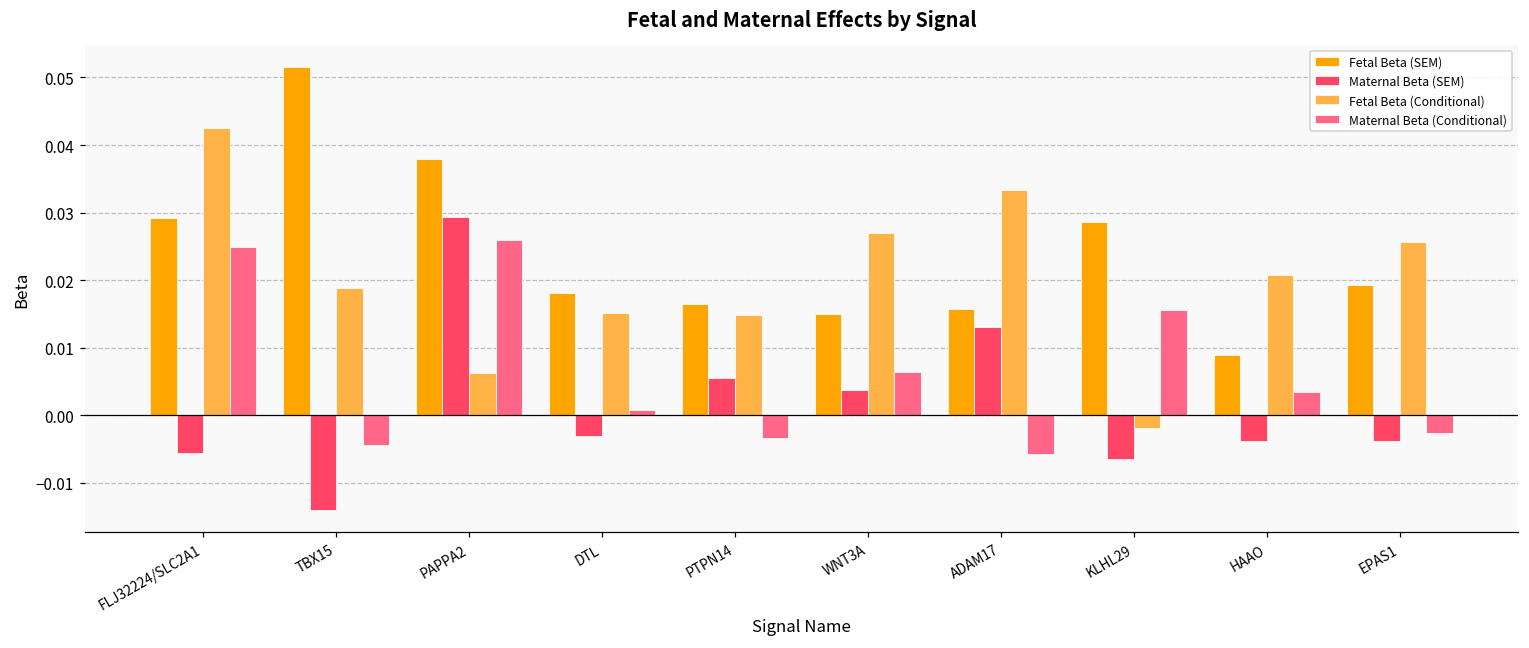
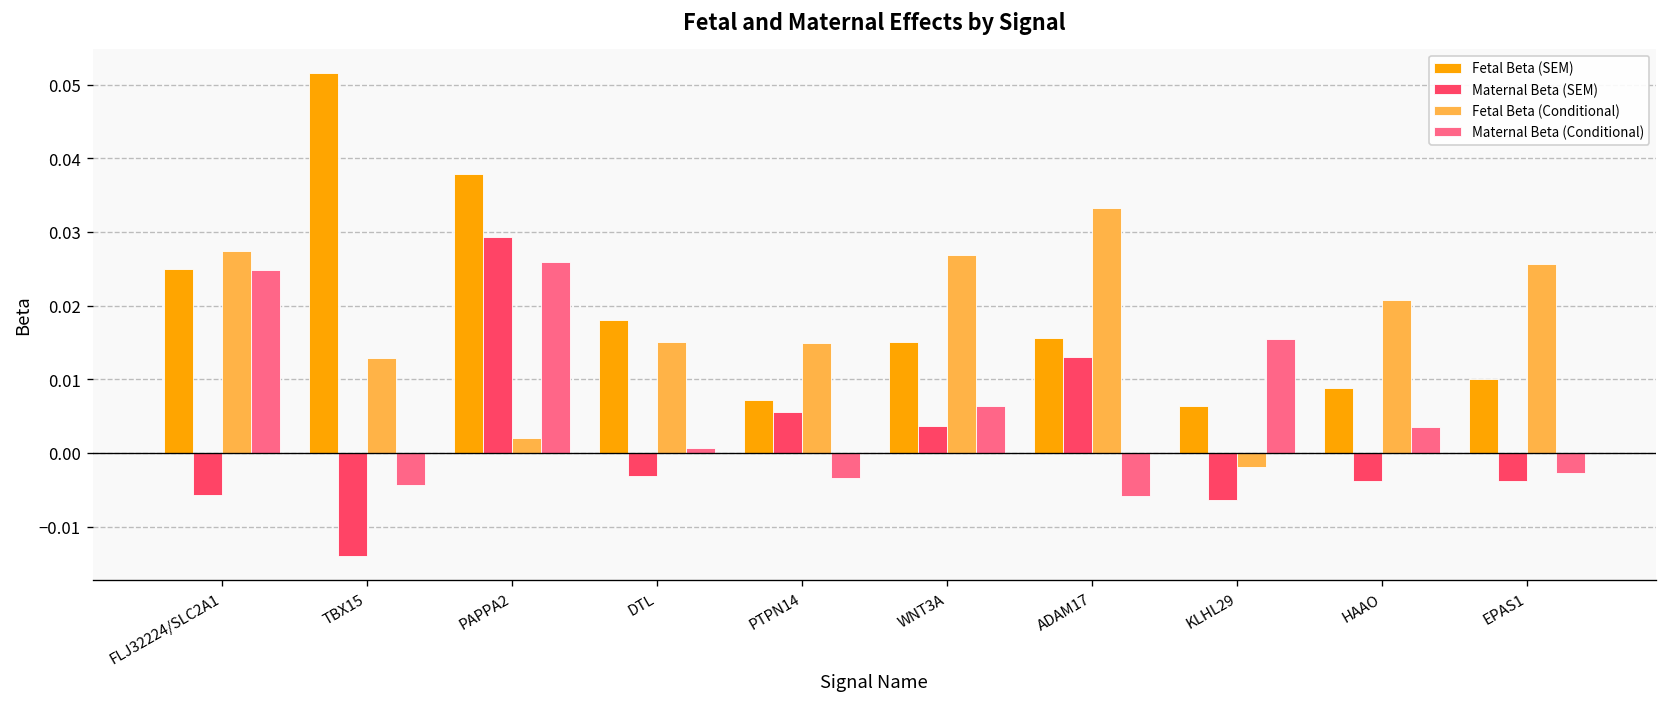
Fetal Beta (SEM), FLJ32224/SLC2A1: 0.029 -> 0.025
Fetal Beta (Conditional), FLJ32224/SLC2A1: 0.043 -> 0.027
Fetal Beta (Conditional), TBX15: 0.019 -> 0.013
Fetal Beta (Conditional), PAPPA2: 0.006 -> 0.002
Fetal Beta (SEM), PTPN14: 0.016 -> 0.007
Fetal Beta (SEM), KLHL29: 0.029 -> 0.006
Fetal Beta (SEM), EPAS1: 0.019 -> 0.010
